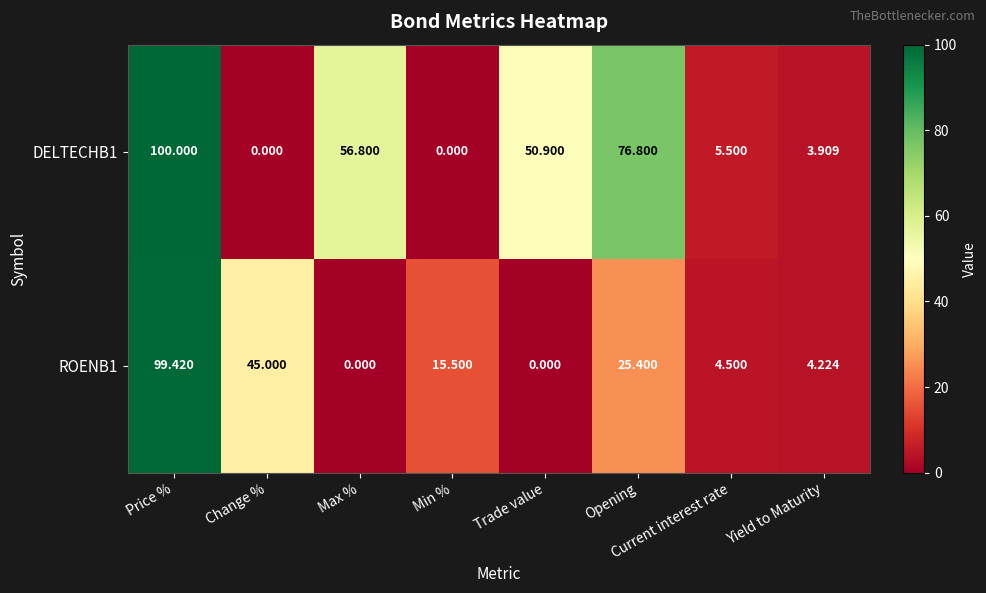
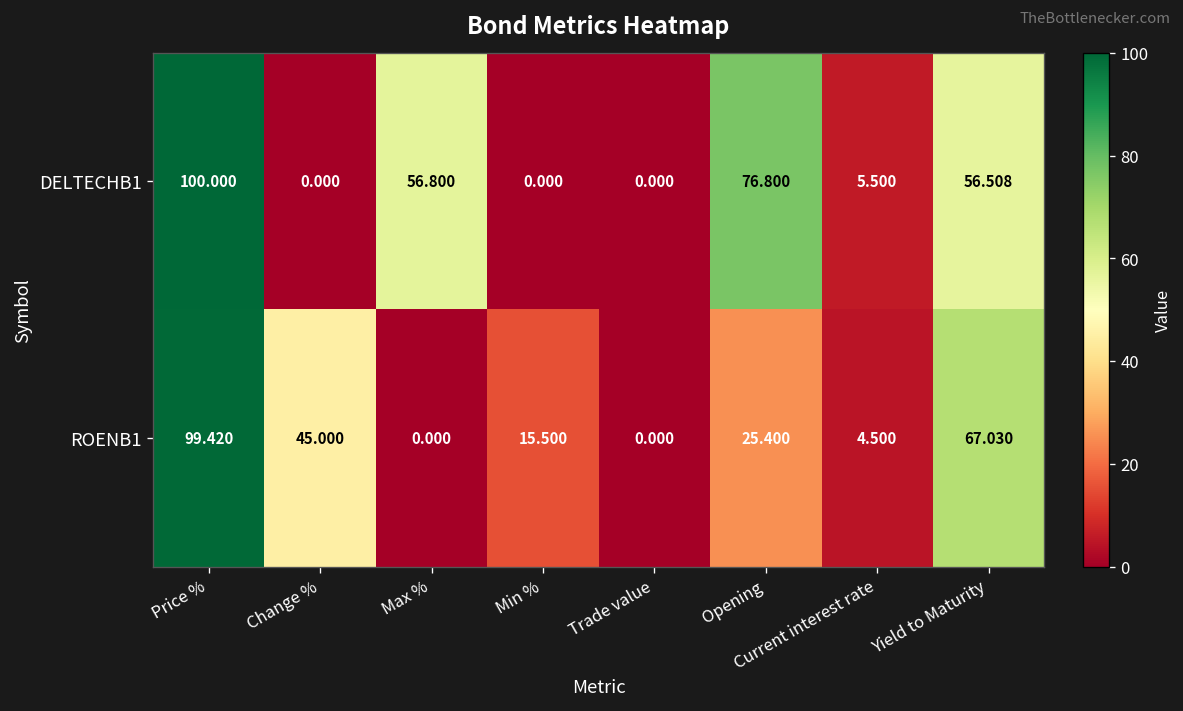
DELTECHB1, Trade value: 50.900 -> 0.000
DELTECHB1, Yield to Maturity: 3.909 -> 56.508
ROENB1, Yield to Maturity: 4.224 -> 67.030
